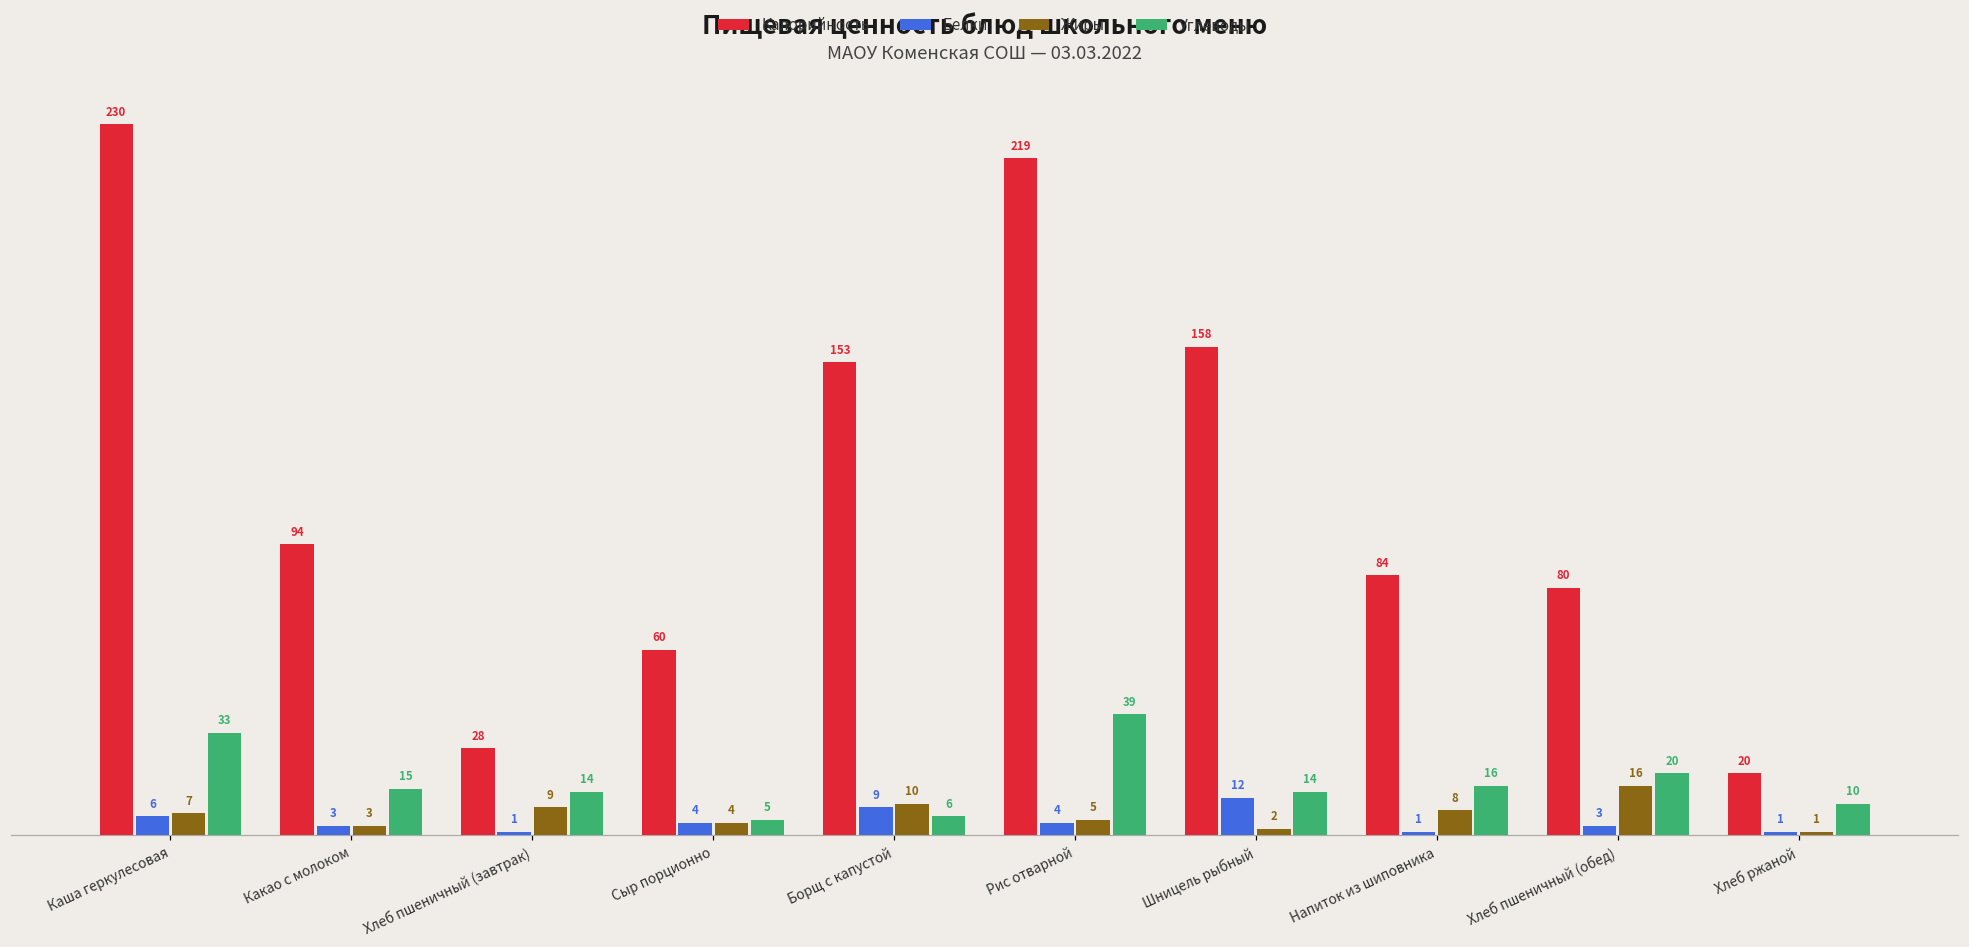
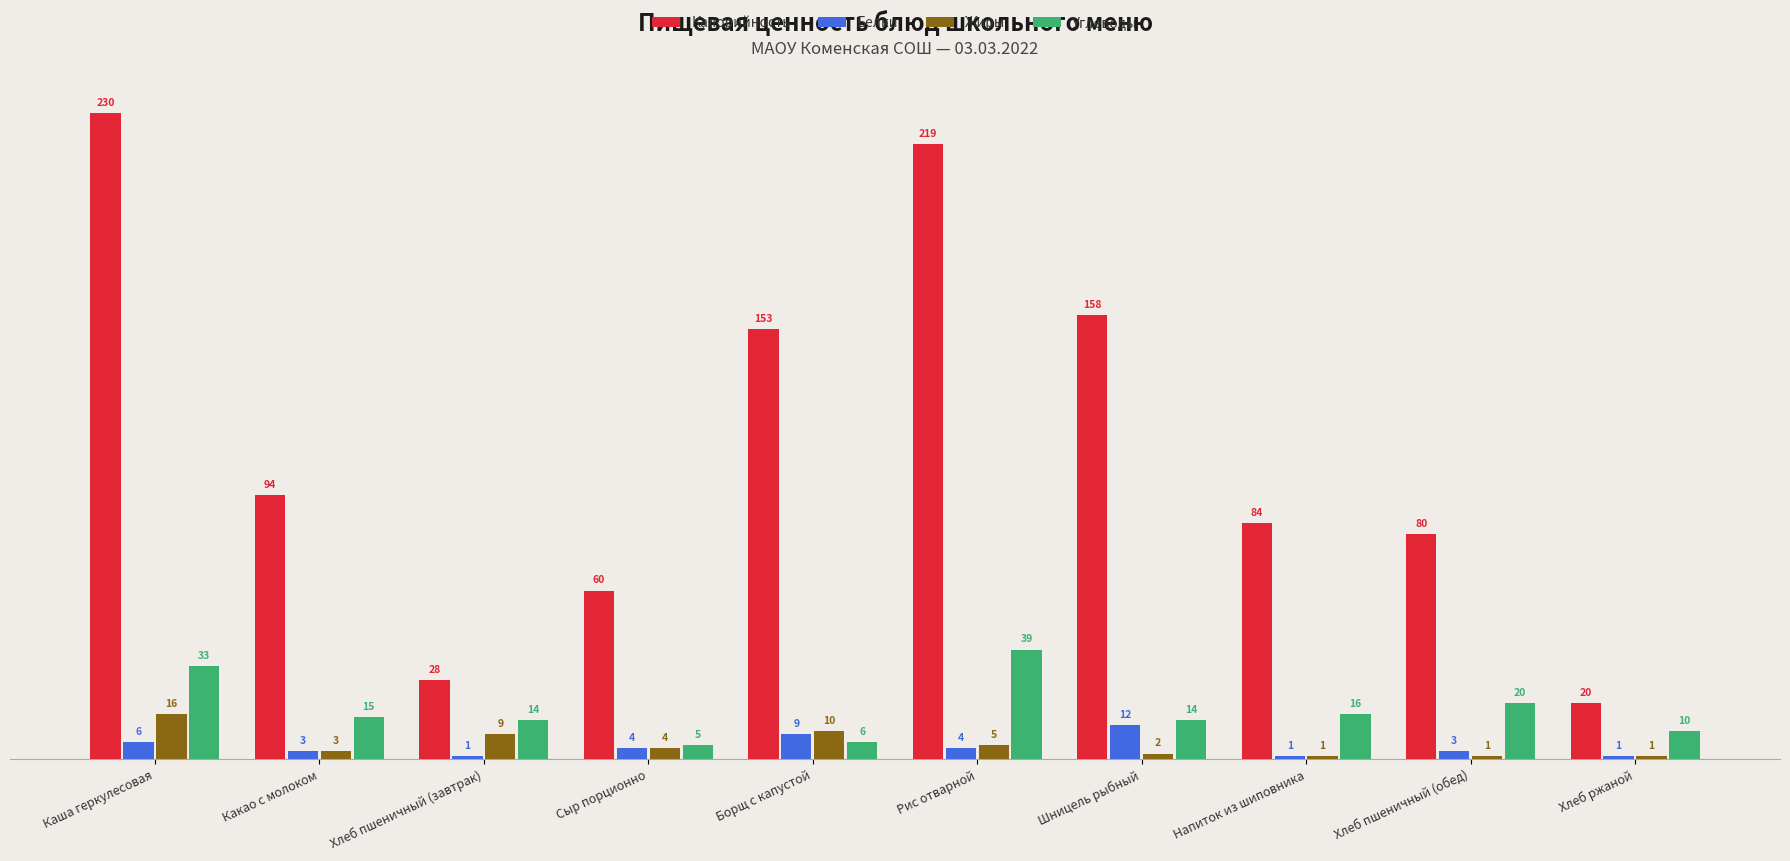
Жиры, Каша геркулесовая: 7 -> 16
Жиры, Напиток из шиповника: 8 -> 1
Жиры, Хлеб пшеничный (обед): 16 -> 1
